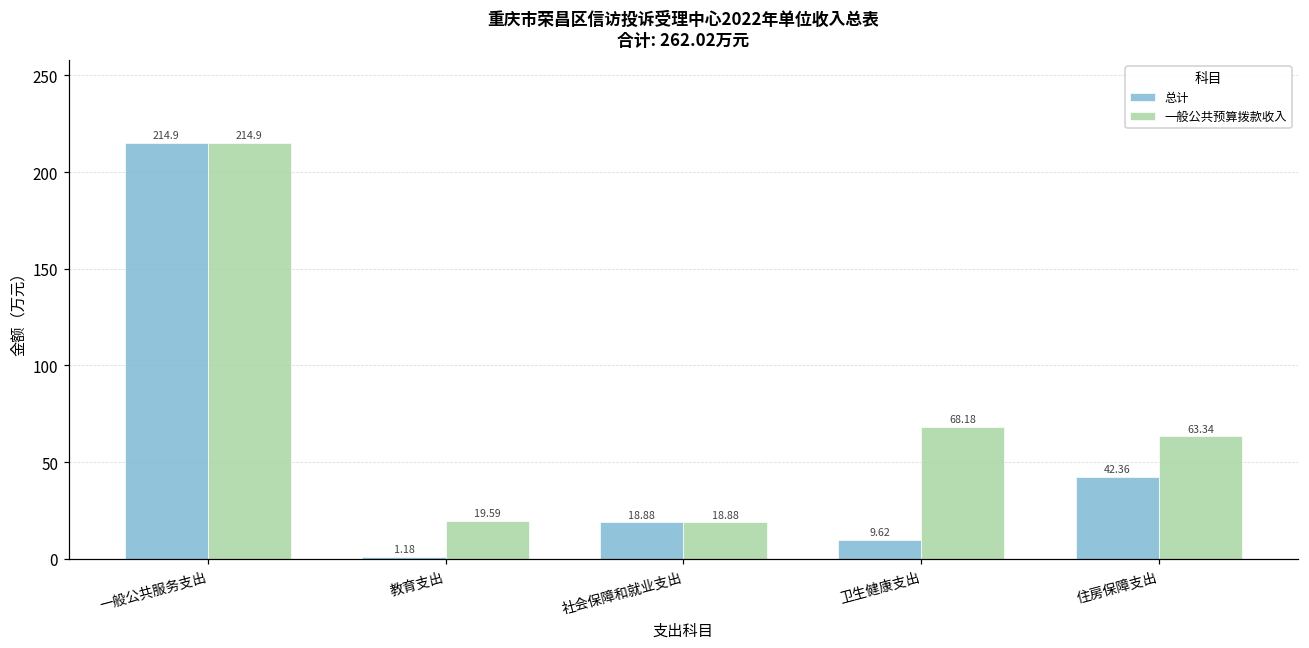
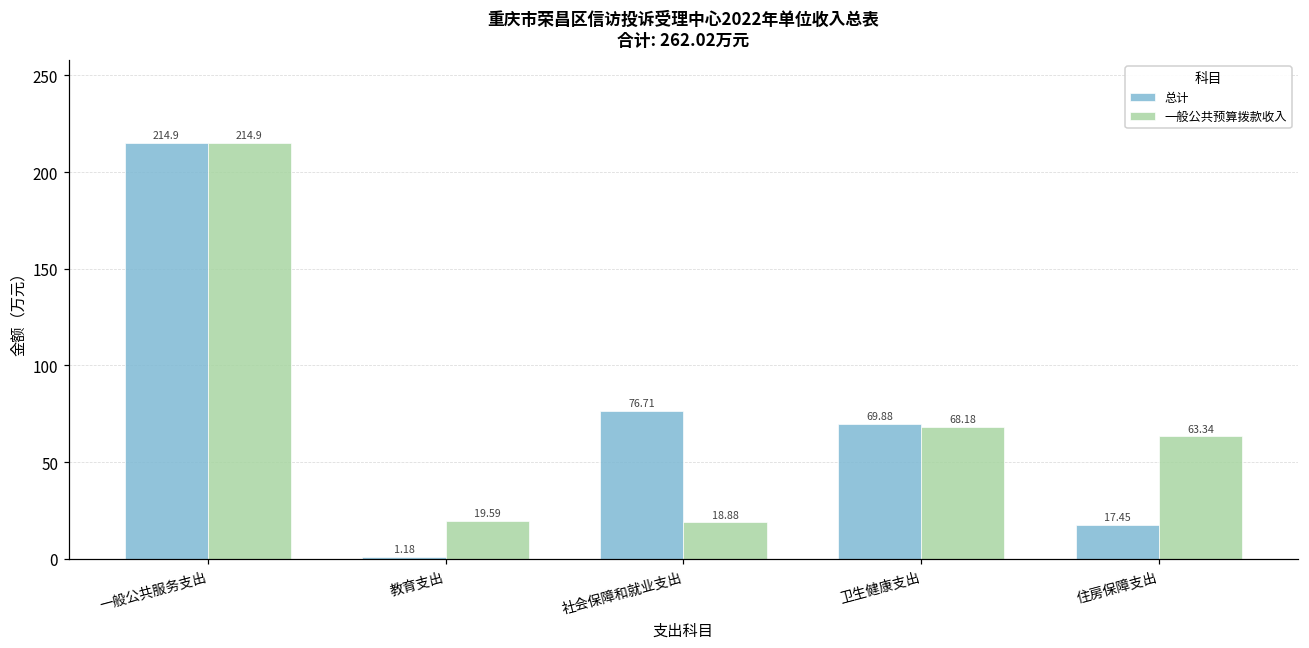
总计, 社会保障和就业支出: 18.88 -> 76.71
总计, 卫生健康支出: 9.62 -> 69.88
总计, 住房保障支出: 42.36 -> 17.45
